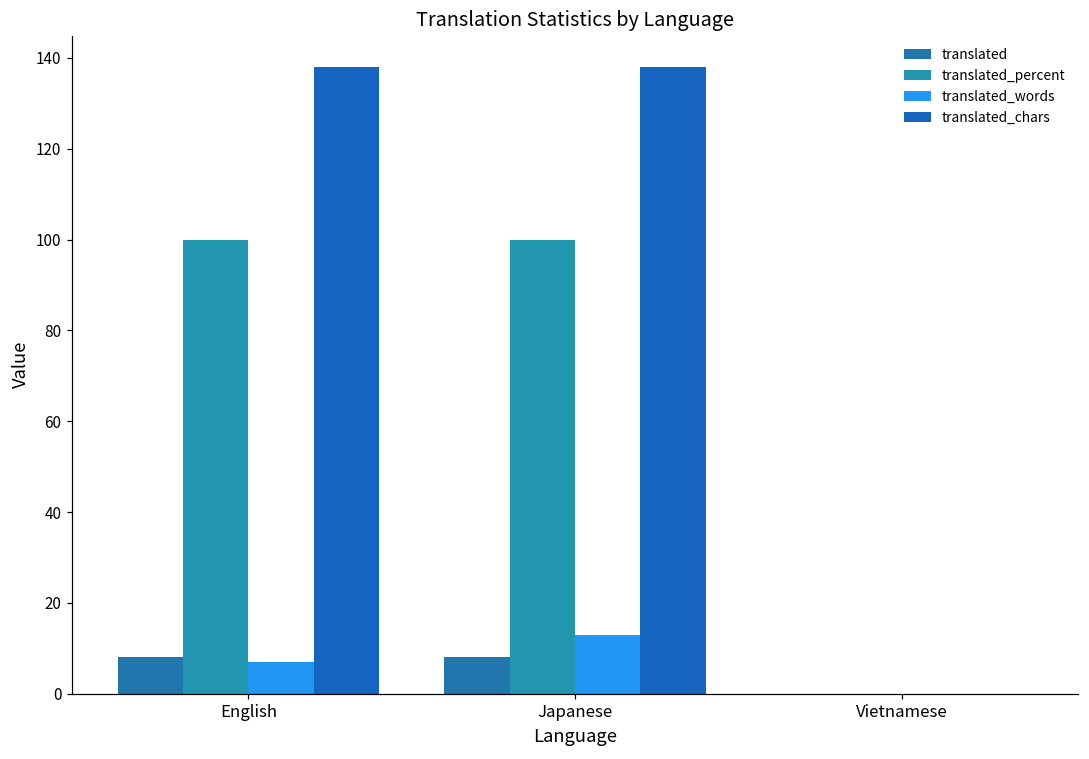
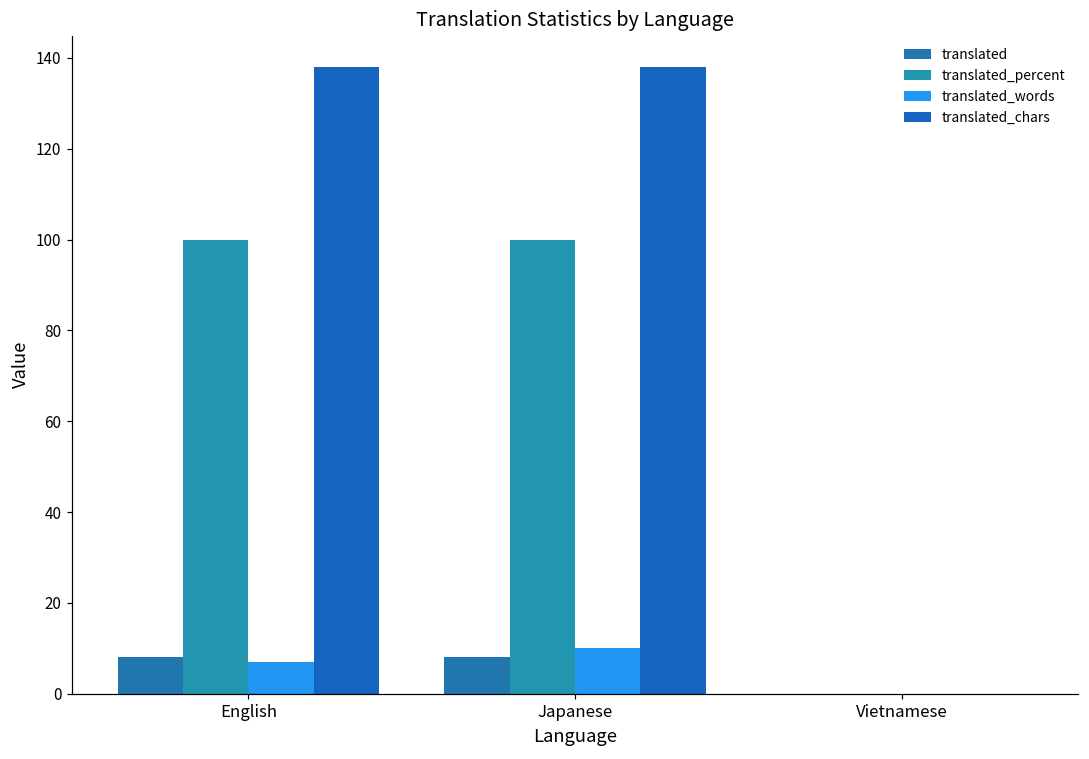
translated_words, Japanese: 13 -> 10
